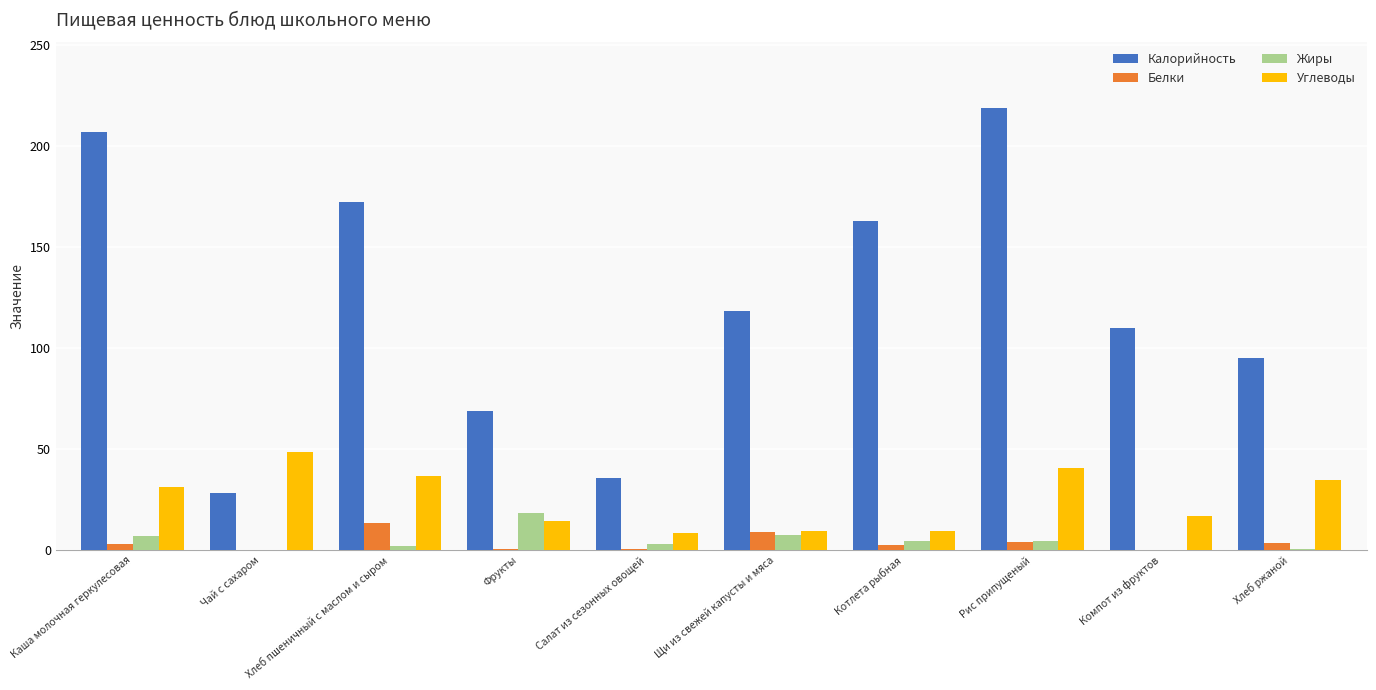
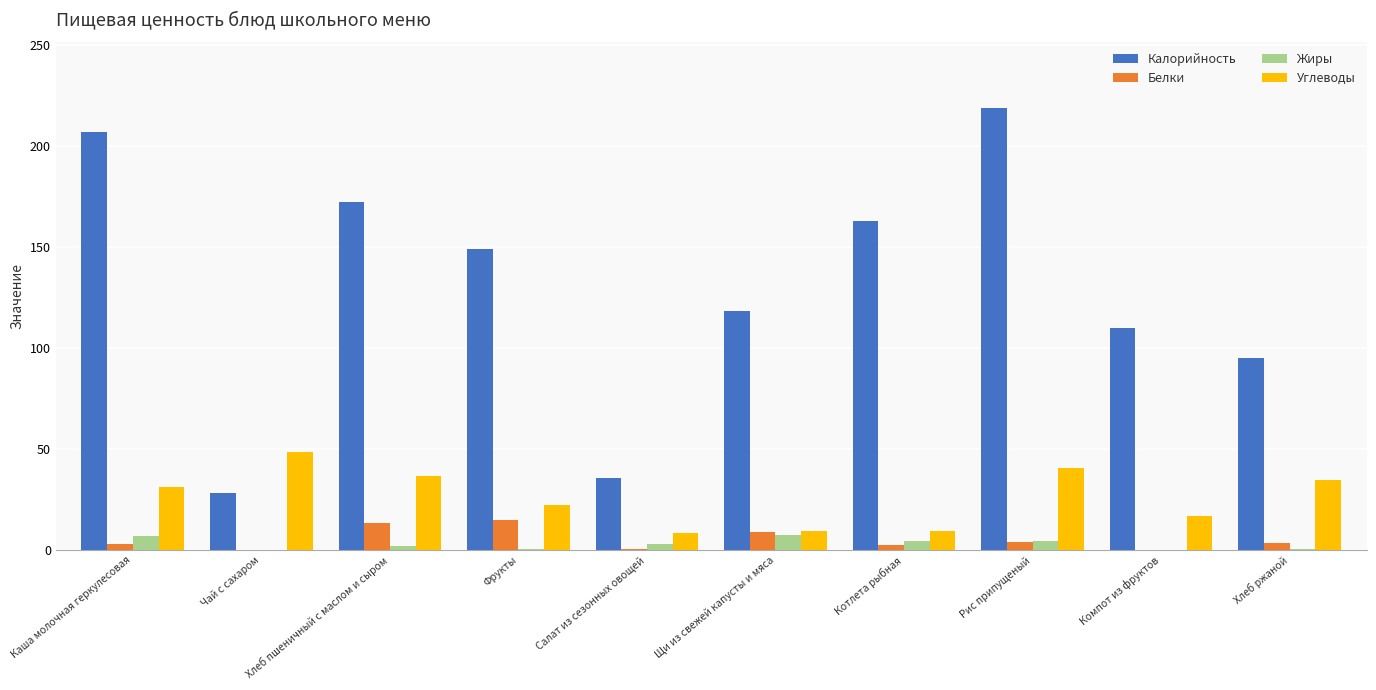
Калорийность, Фрукты: 69 -> 149
Белки, Фрукты: 1 -> 15
Жиры, Фрукты: 18 -> 1
Углеводы, Фрукты: 14 -> 23
